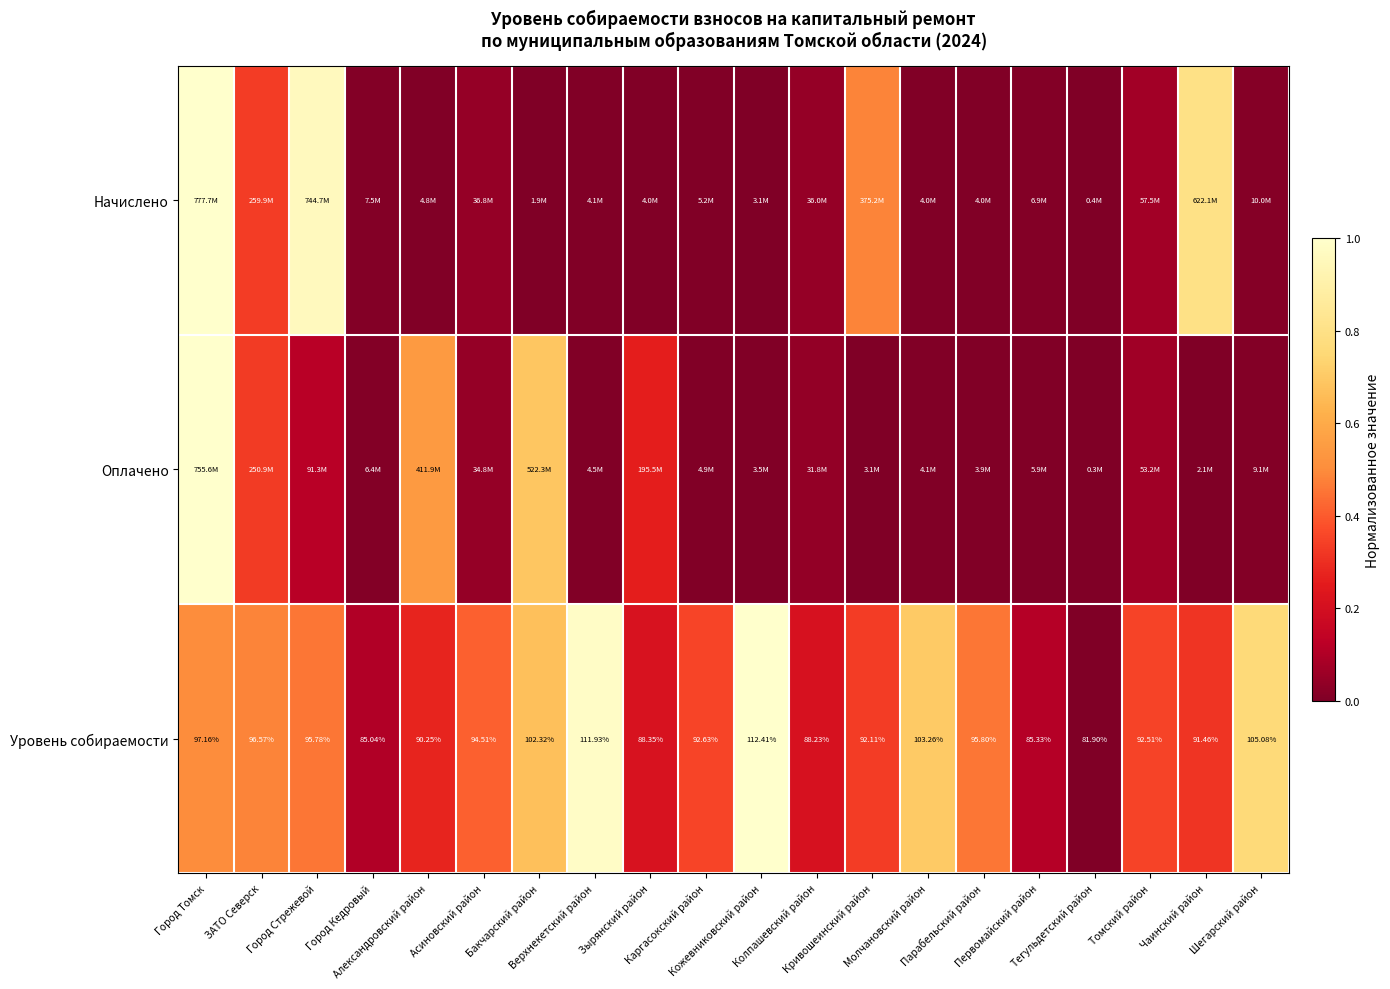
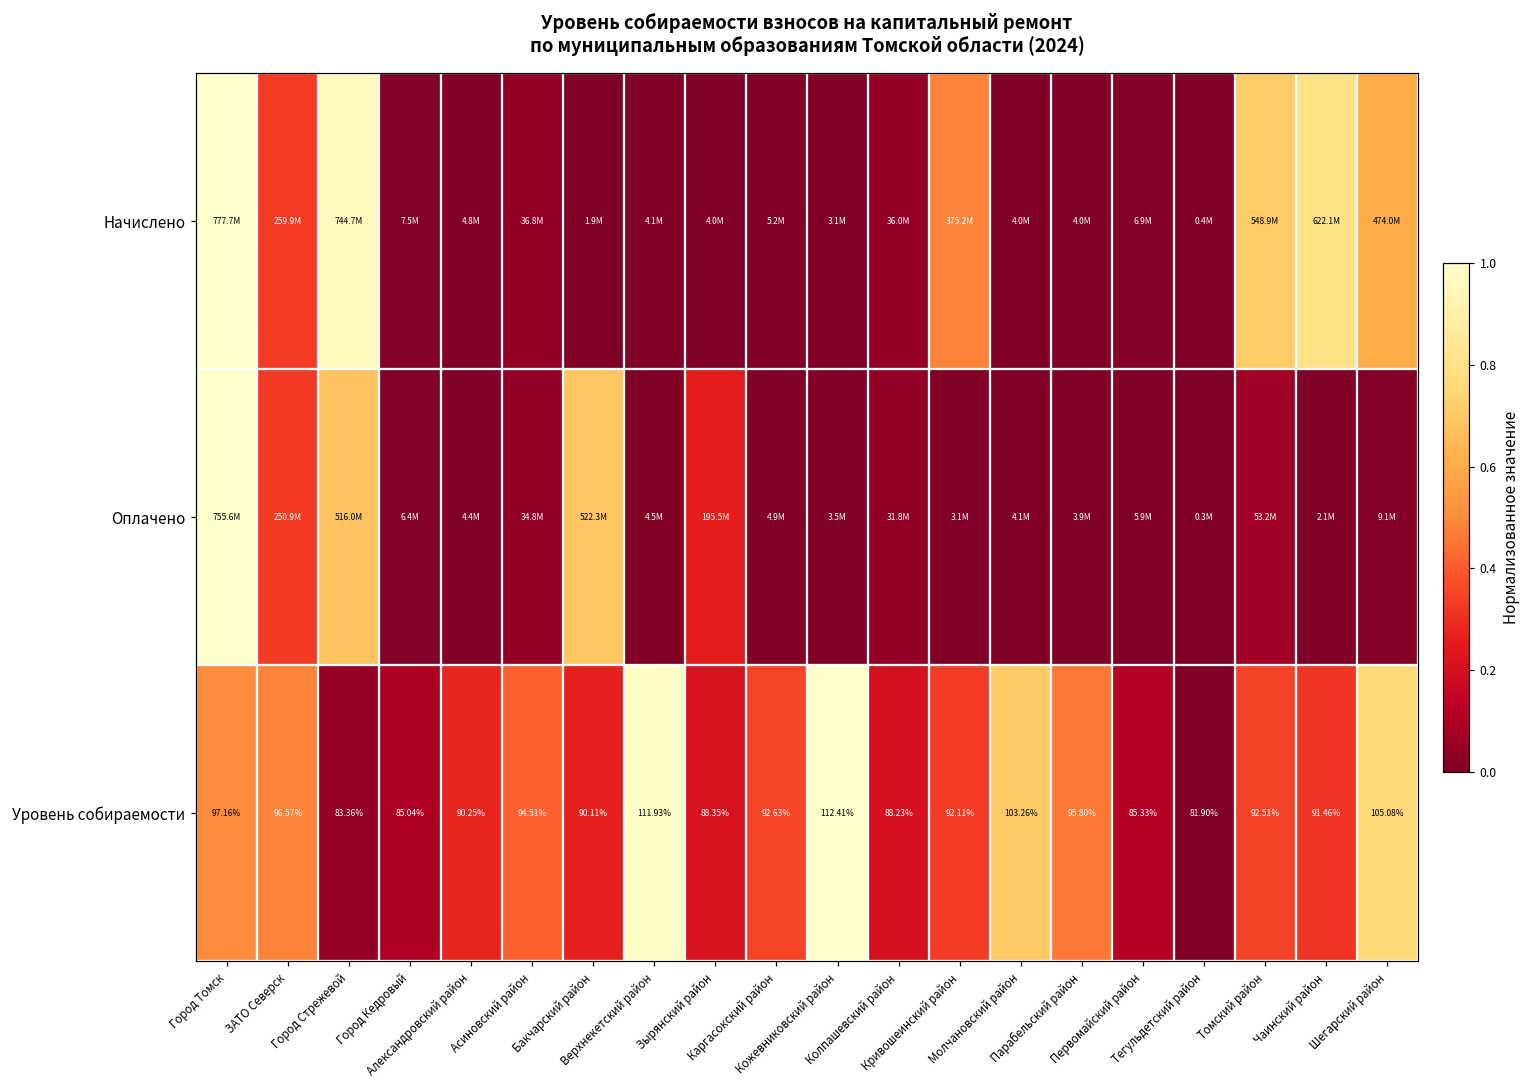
Начислено, Томский район: 57.5M -> 548.9M
Начислено, Шегарский район: 10.0M -> 474.0M
Оплачено, Город Стрежевой: 91.3M -> 516.0M
Оплачено, Александровский район: 411.9M -> 4.4M
Уровень собираемости, Город Стрежевой: 95.78% -> 83.36%
Уровень собираемости, Бакчарский район: 102.32% -> 90.11%
